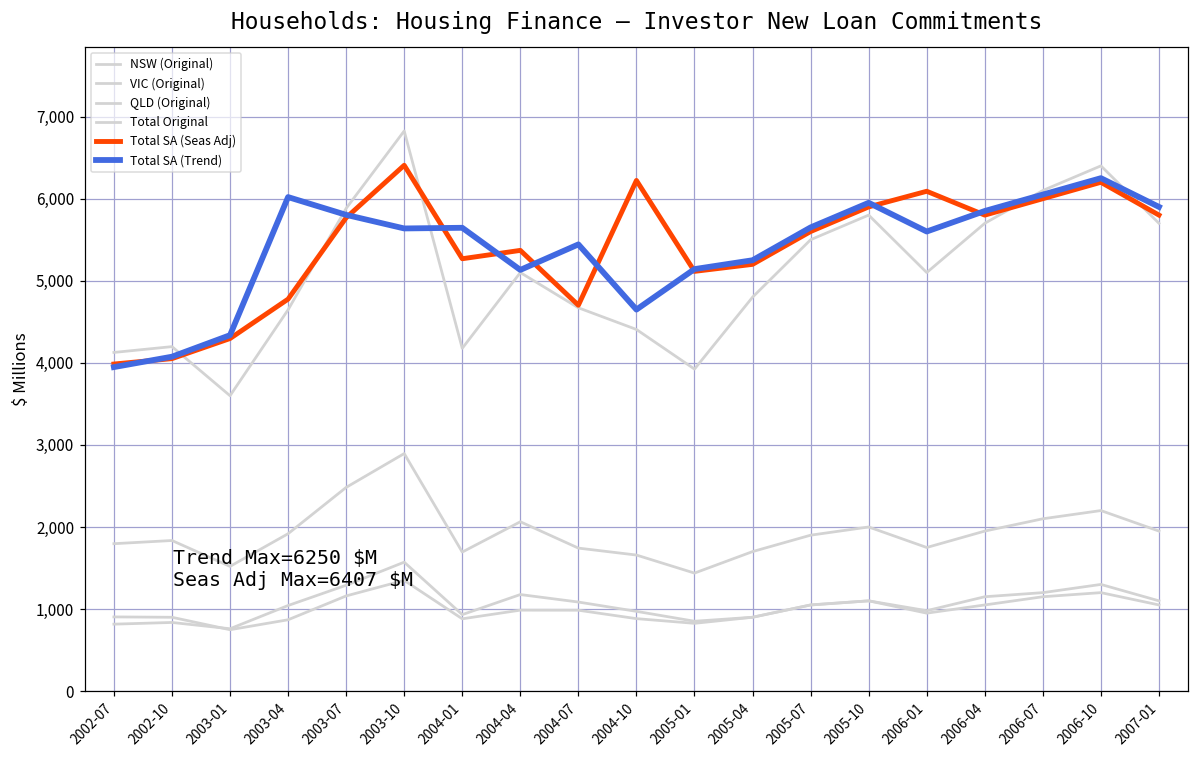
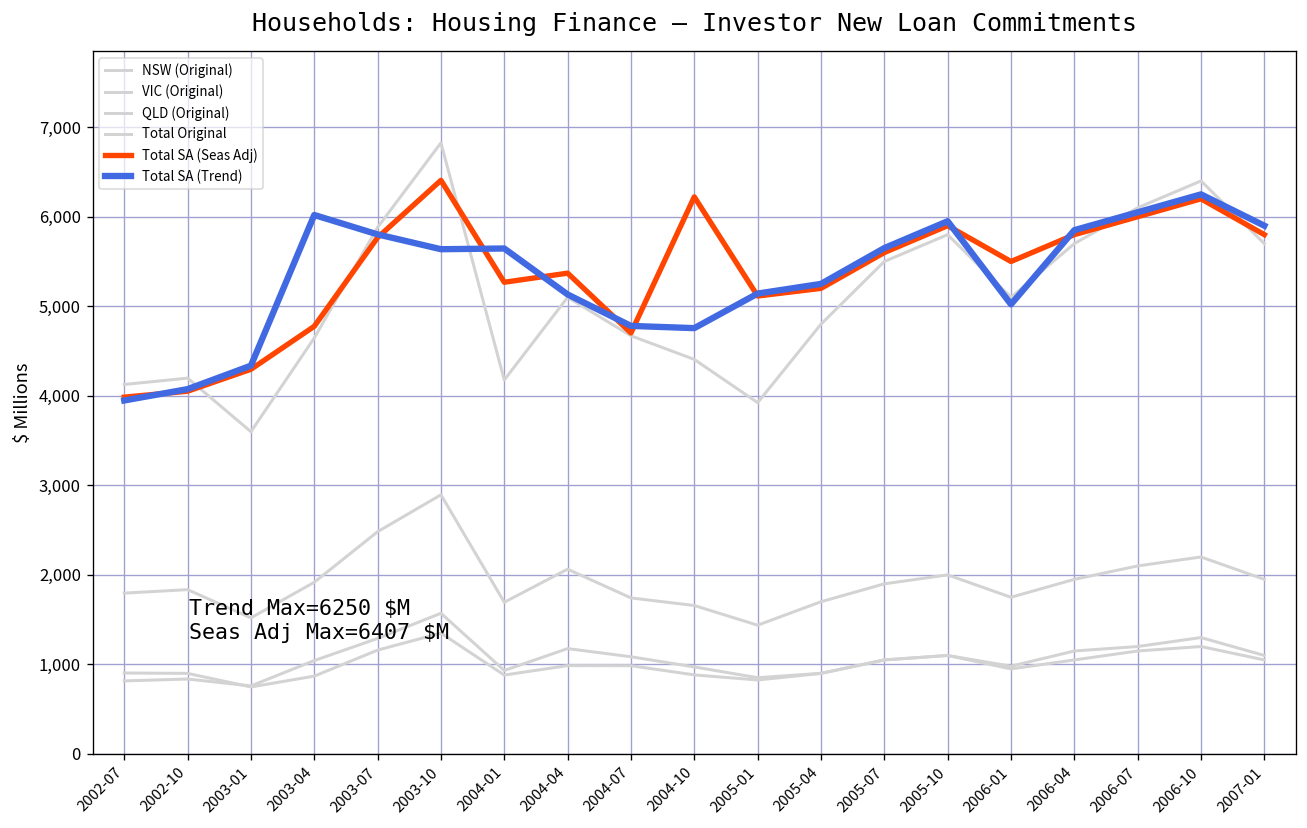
Total SA (Trend), 2004-07: 5,400 -> 4,800
Total SA (Trend), 2004-10: 4,600 -> 4,800
Total SA (Seas Adj), 2006-01: 6,100 -> 5,500
Total SA (Trend), 2006-01: 5,600 -> 5,000
